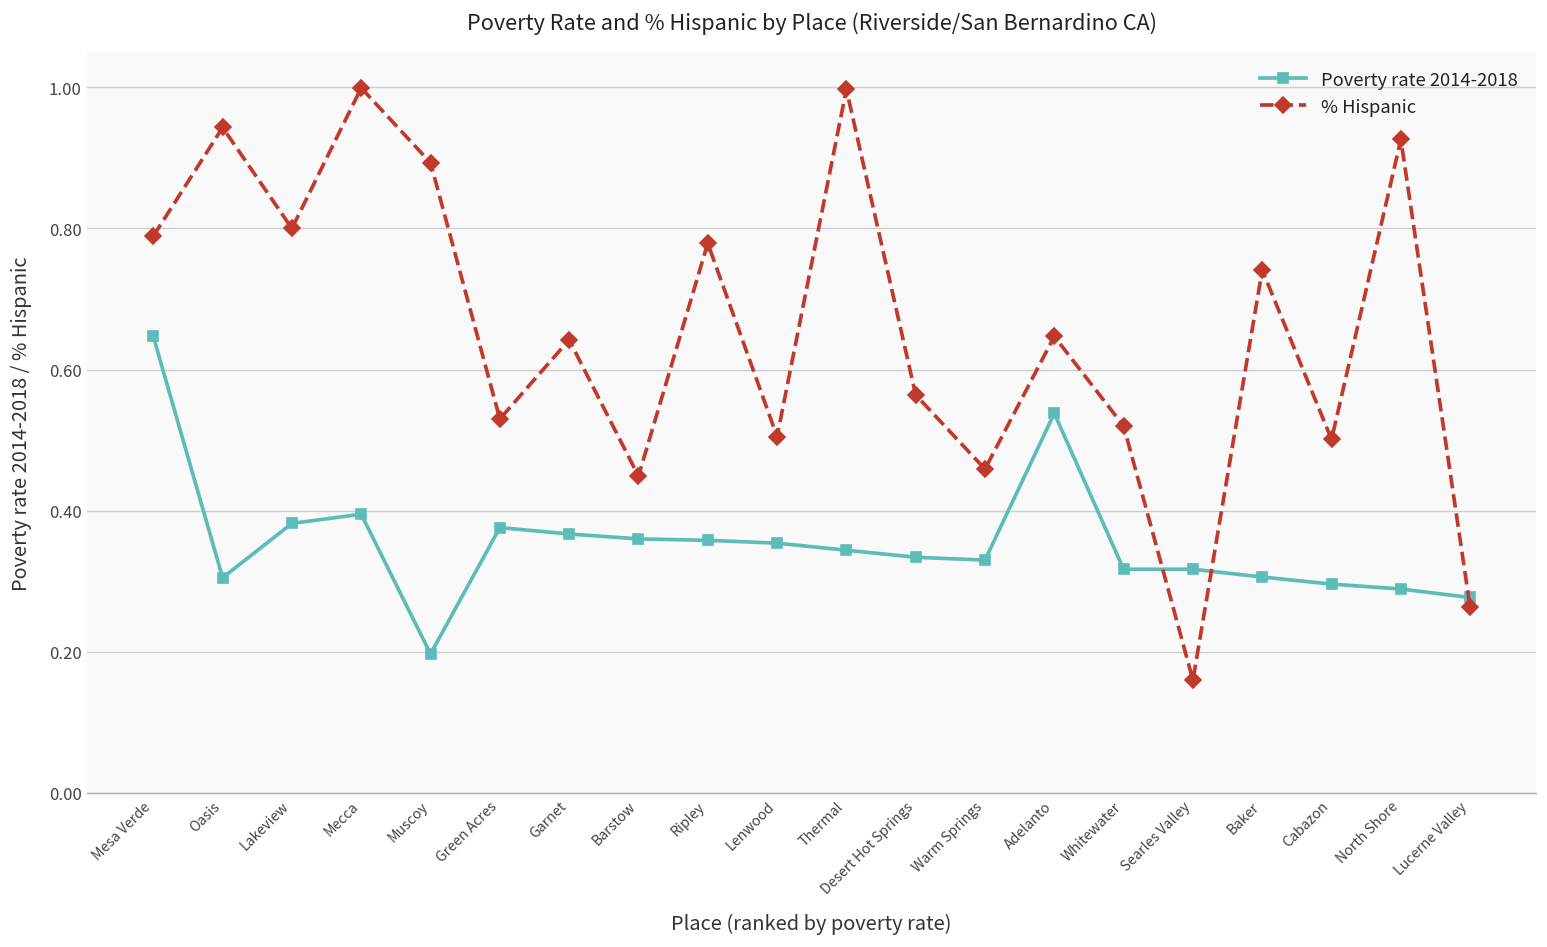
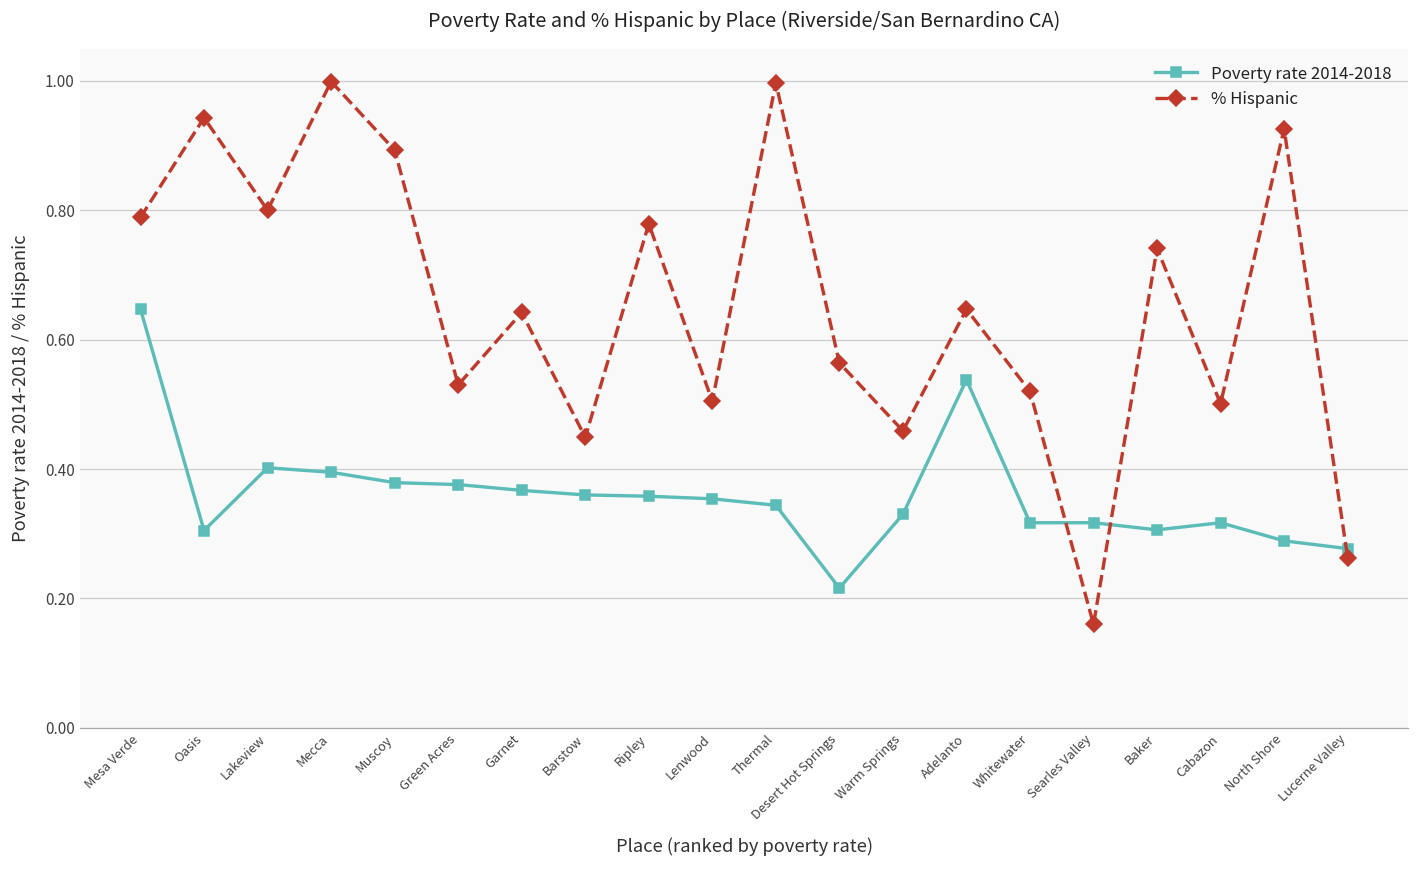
Poverty rate 2014-2018, Lakeview: 0.38 -> 0.40
Poverty rate 2014-2018, Muscoy: 0.20 -> 0.38
Poverty rate 2014-2018, Desert Hot Springs: 0.33 -> 0.22
Poverty rate 2014-2018, Cabazon: 0.30 -> 0.32
